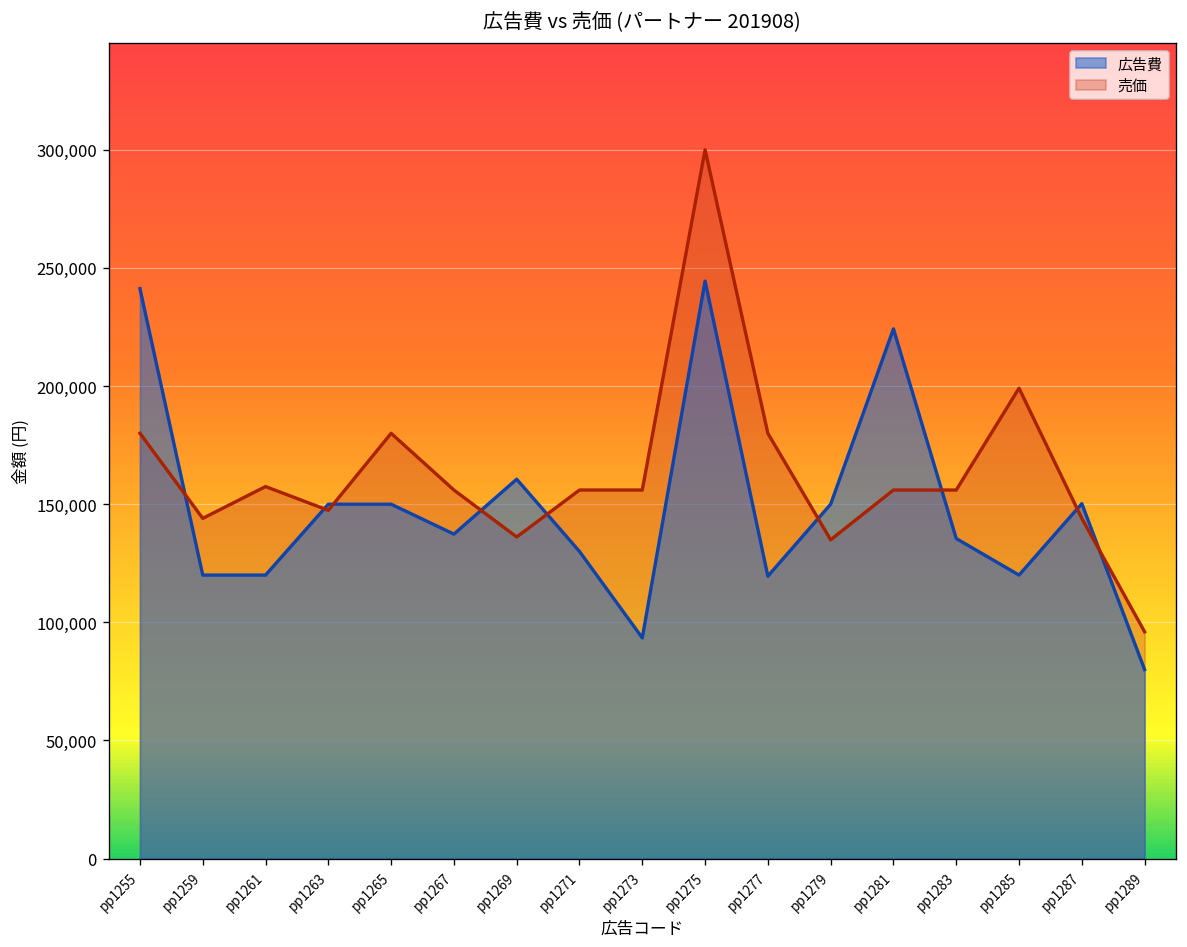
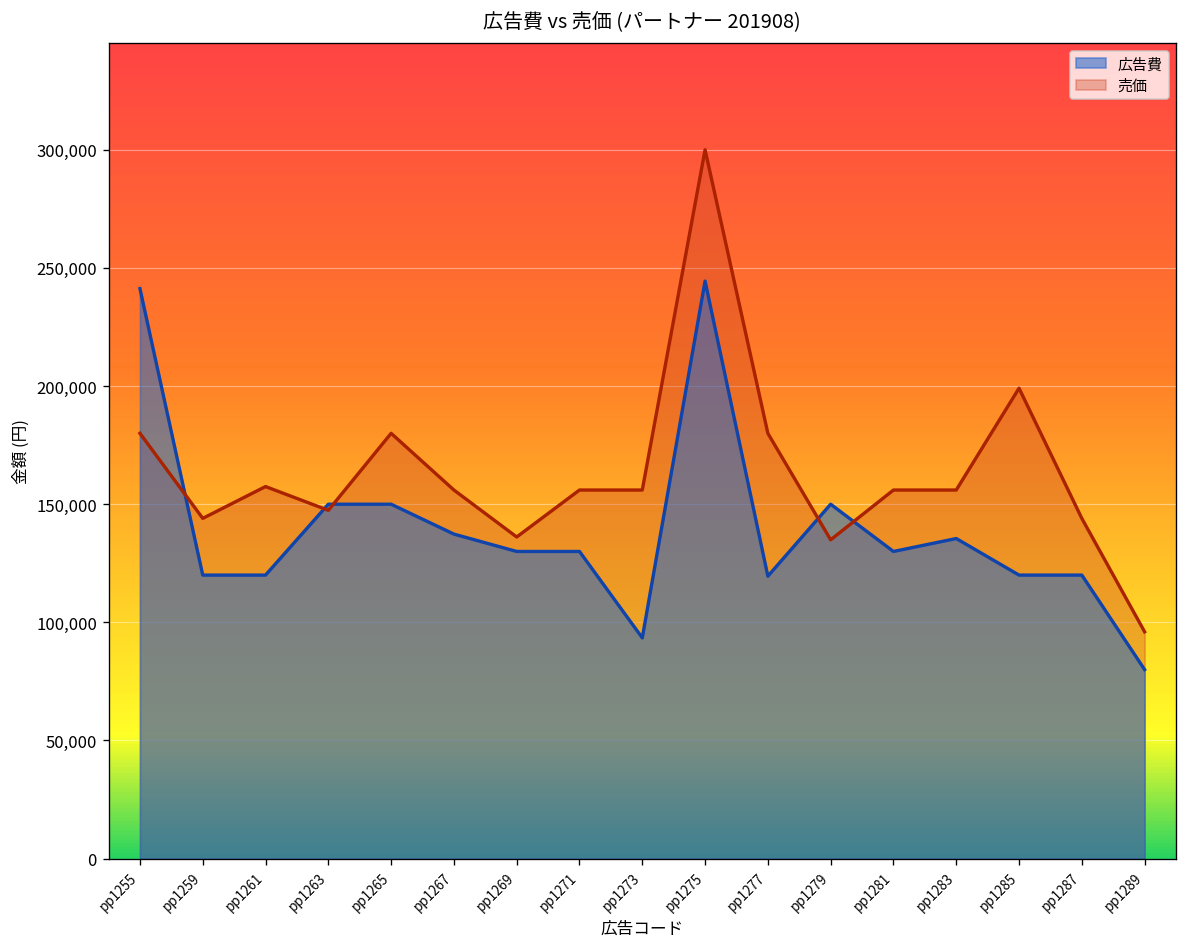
広告費, pp1269: 161,000 -> 130,000
広告費, pp1281: 224,000 -> 130,000
広告費, pp1287: 150,000 -> 120,000
